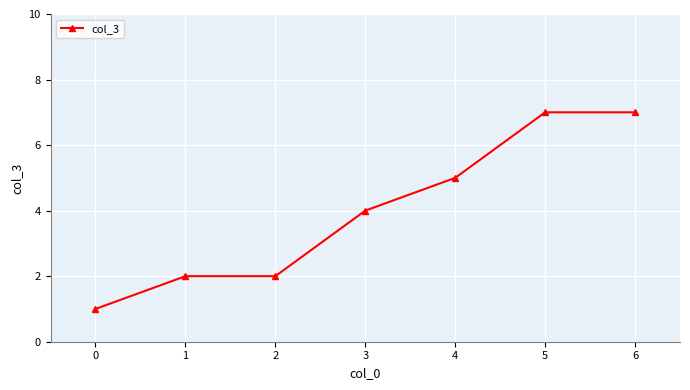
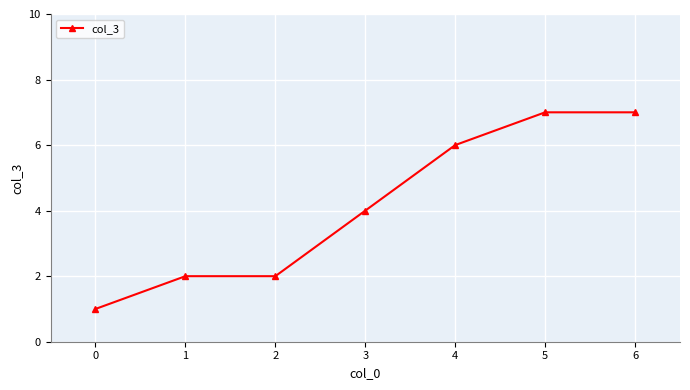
4: 5 -> 6
